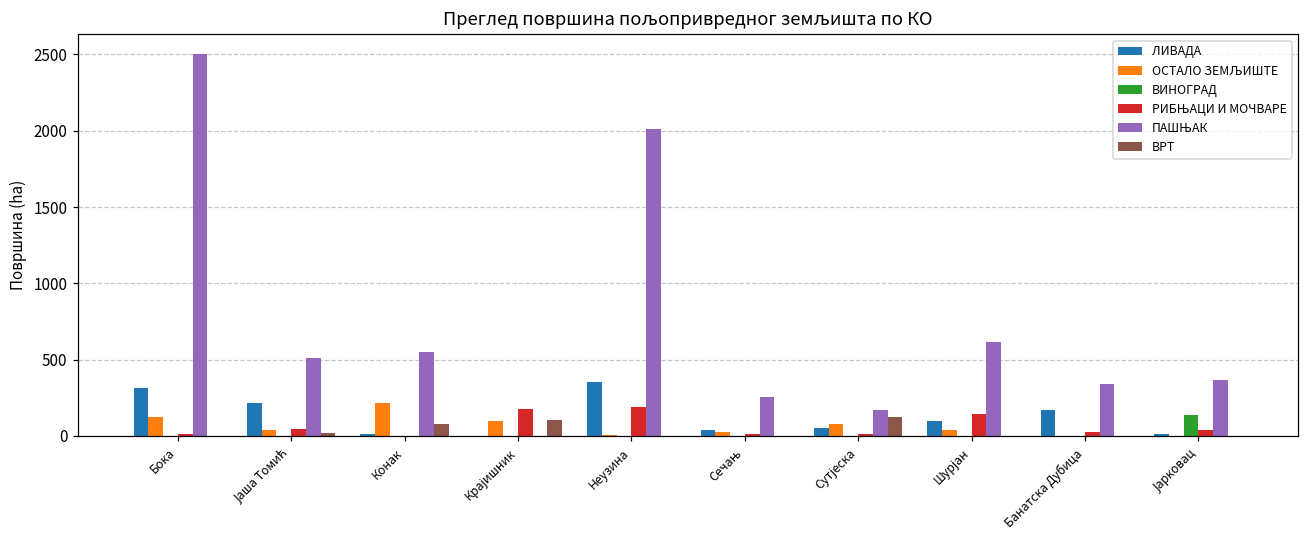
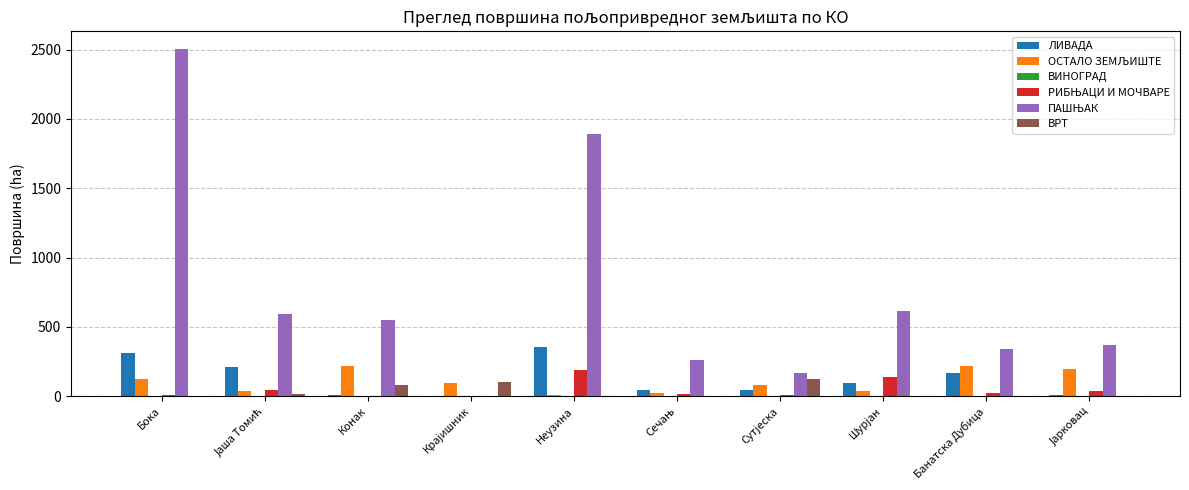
ПАШЊАК, Јаша Томић: 510 -> 600
РИБЊАЦИ И МОЧВАРЕ, Крајишник: 170 -> 0
ПАШЊАК, Неузина: 2010 -> 1890
ОСТАЛО ЗЕМЉИШТЕ, Банатска Дубица: 0 -> 220
ОСТАЛО ЗЕМЉИШТЕ, Јарковац: 0 -> 200
ВИНОГРАД, Јарковац: 140 -> 0
